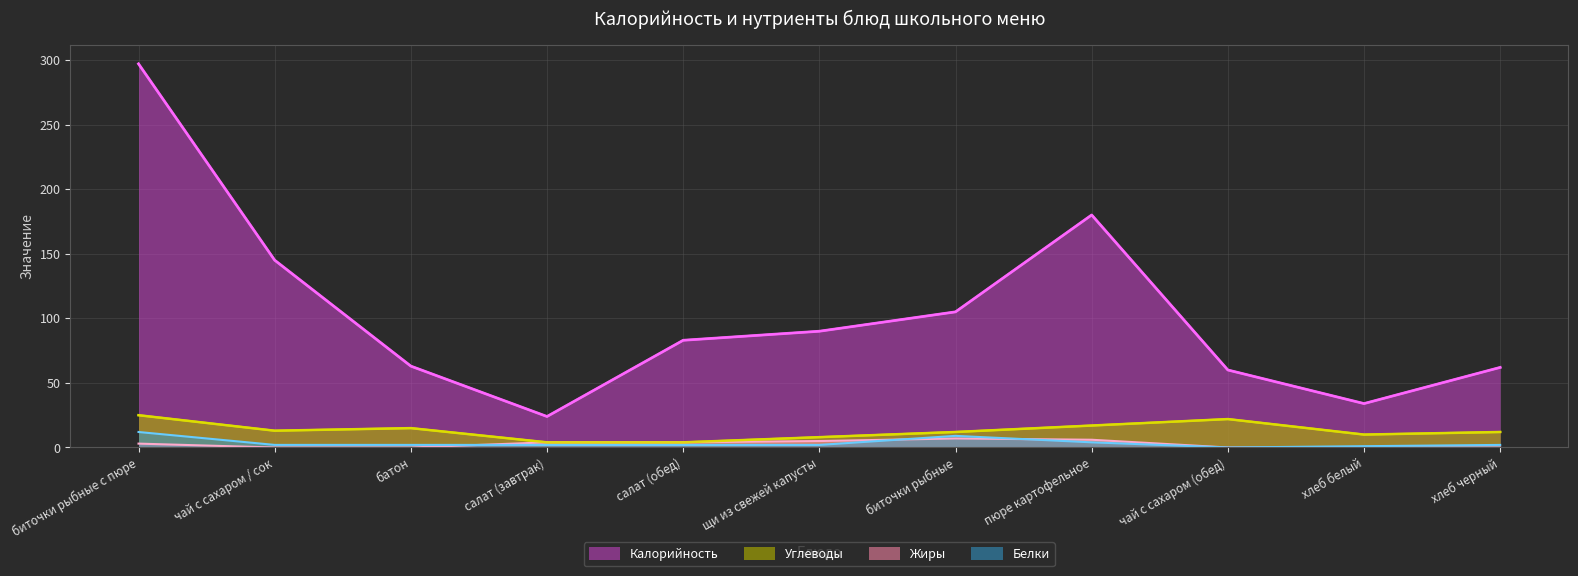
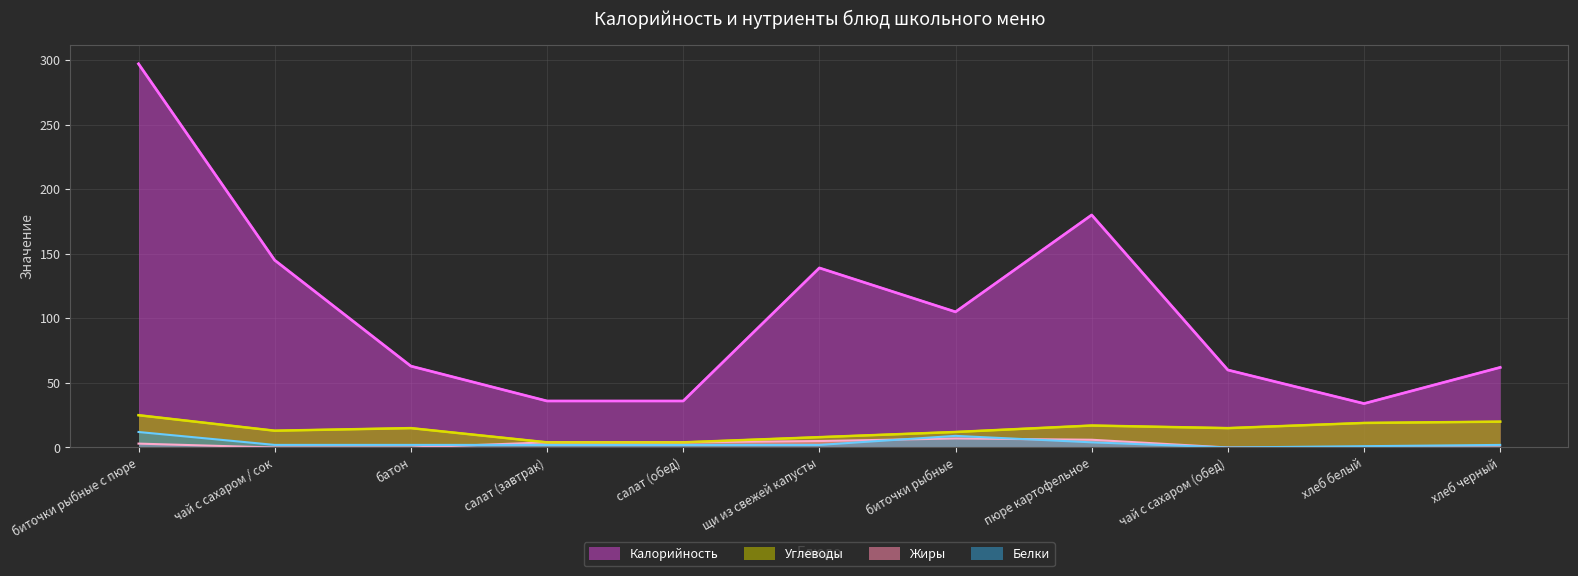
Калорийность, салат (завтрак): 24 -> 36
Калорийность, салат (обед): 83 -> 36
Калорийность, щи из свежей капусты: 90 -> 139
Углеводы, чай с сахаром (обед): 22 -> 15
Углеводы, хлеб белый: 10 -> 19
Углеводы, хлеб черный: 12 -> 20
